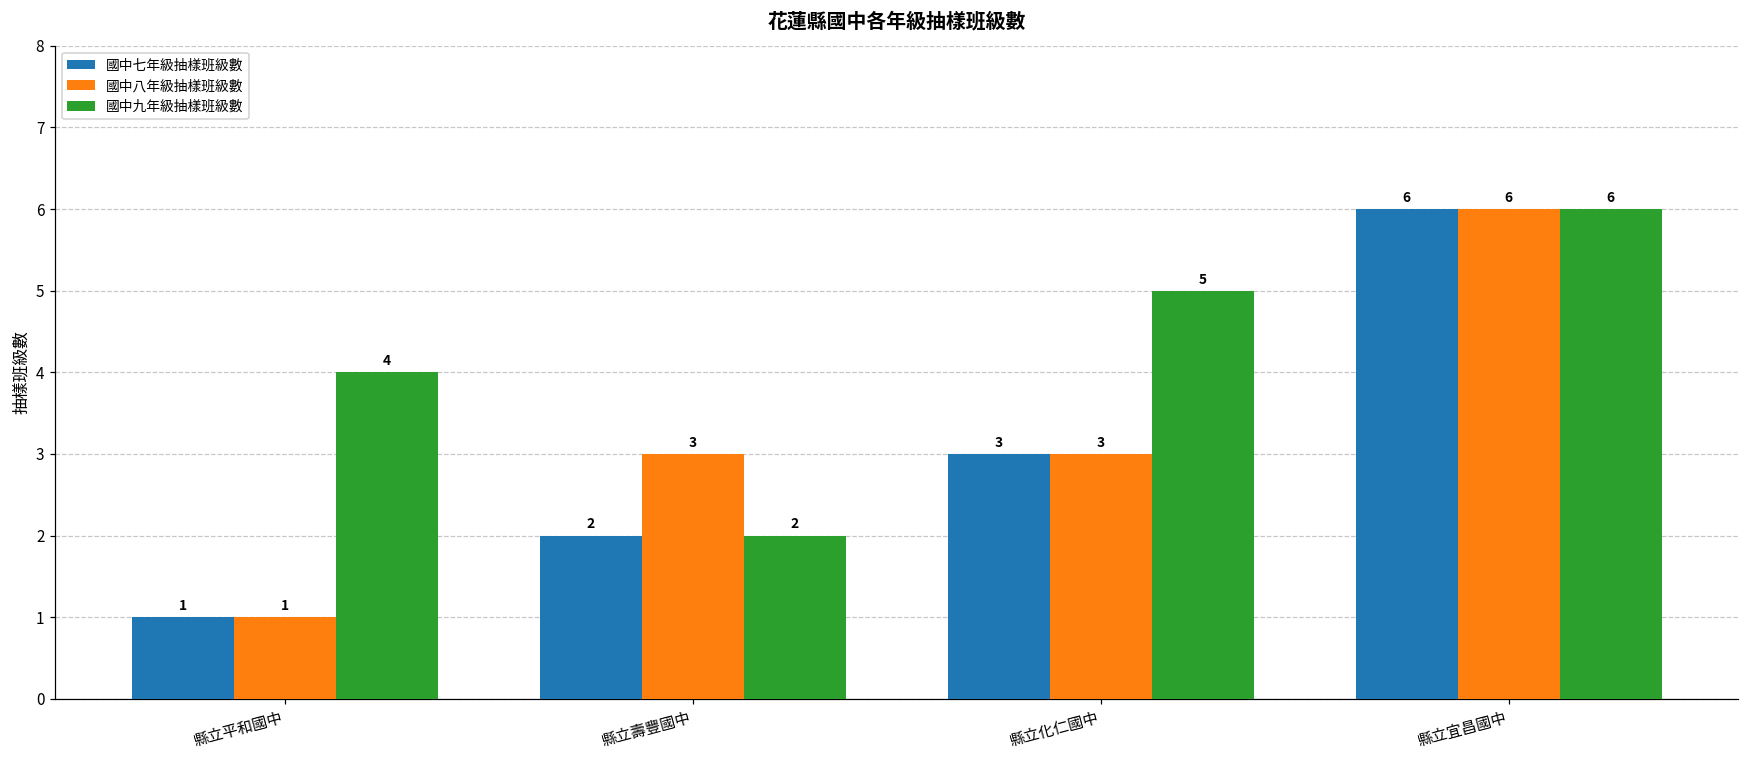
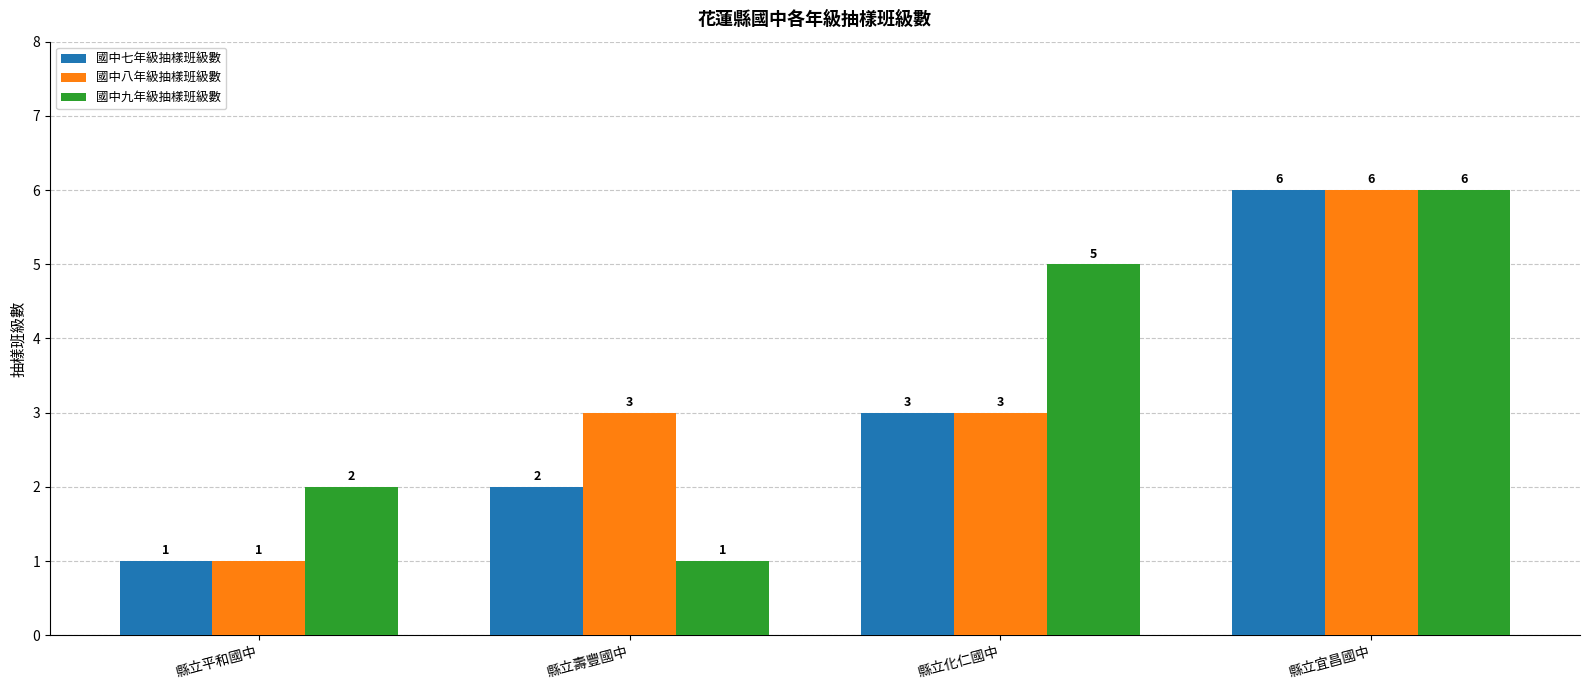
國中九年級抽樣班級數, 縣立平和國中: 4 -> 2
國中九年級抽樣班級數, 縣立壽豐國中: 2 -> 1
